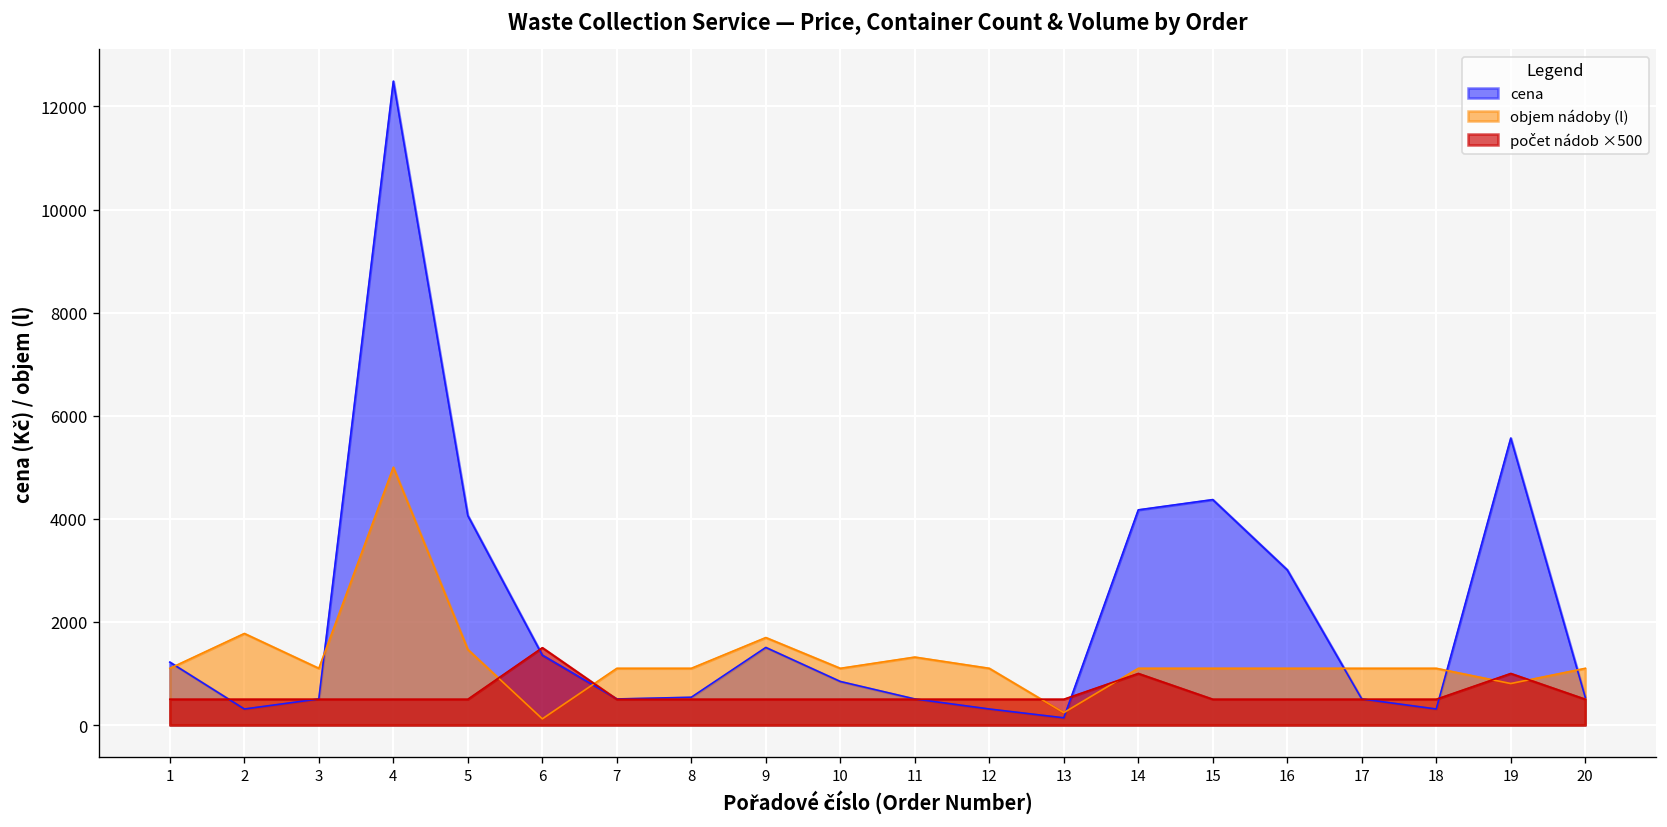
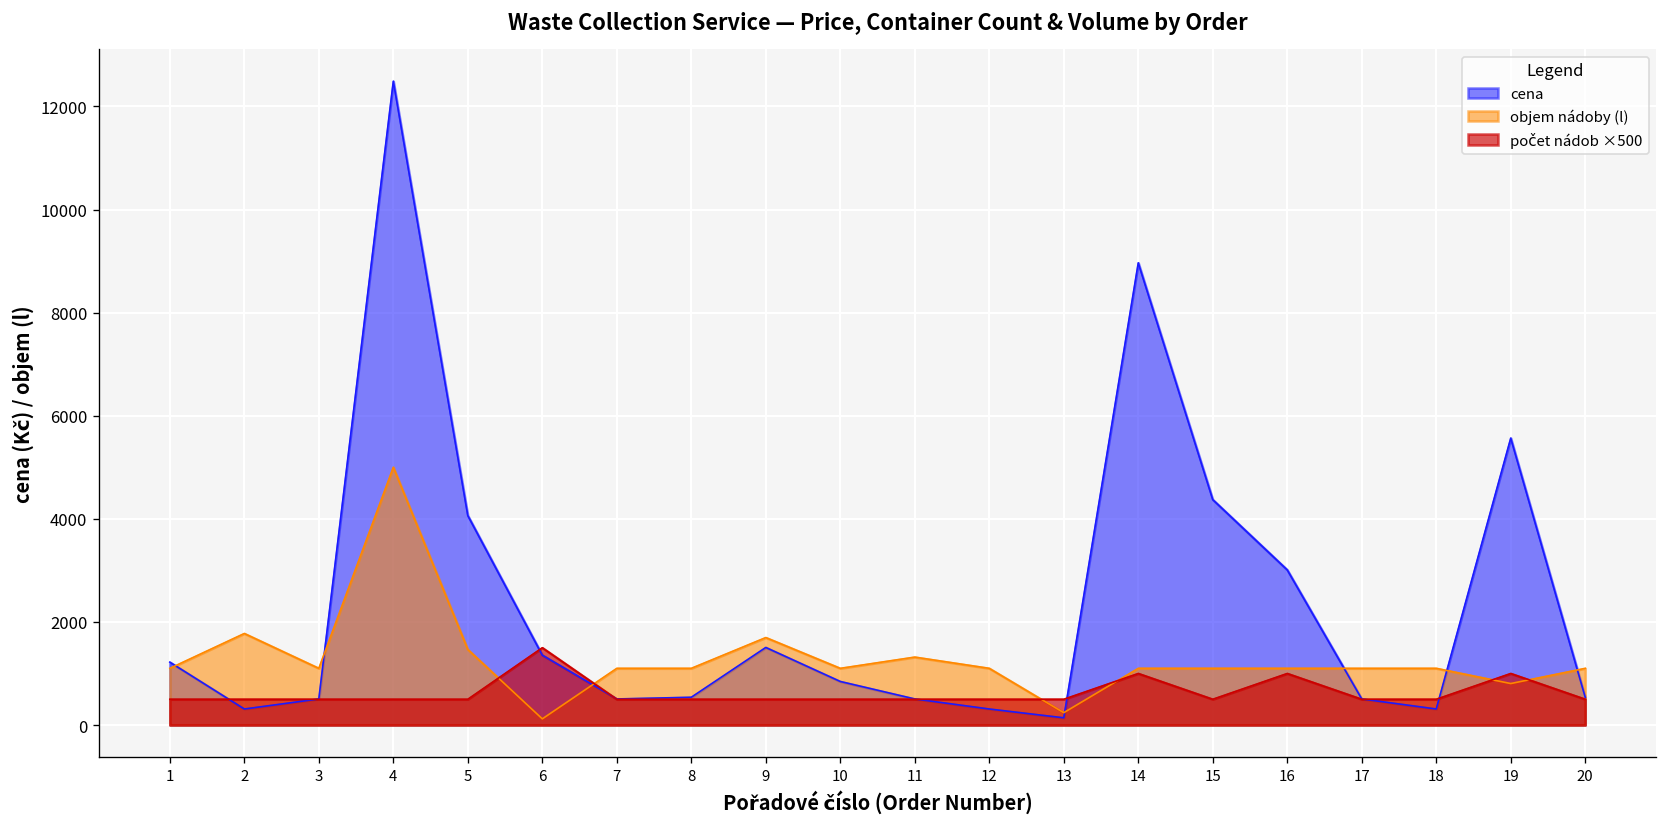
cena, 14: 4200 -> 9000
počet nádob ×500, 16: 500 -> 1000
